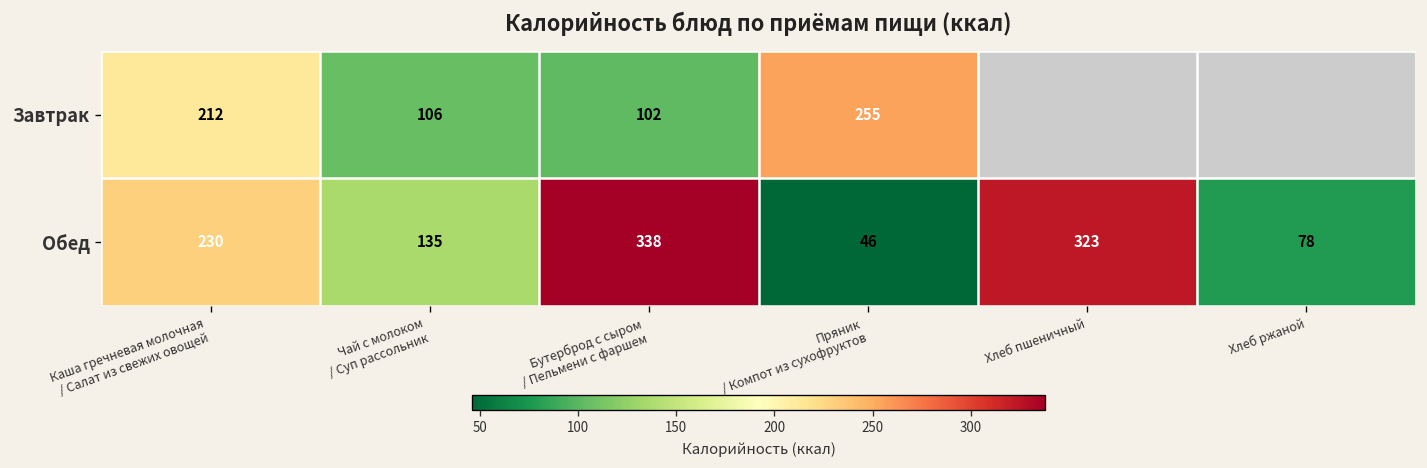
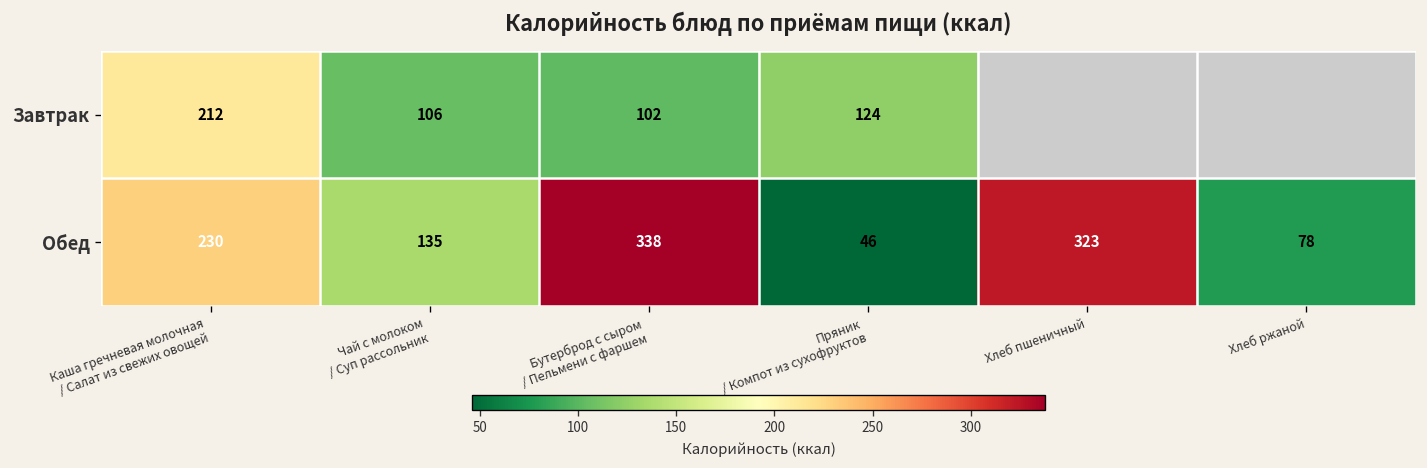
Завтрак, Пряник / Компот из сухофруктов: 255 -> 124
